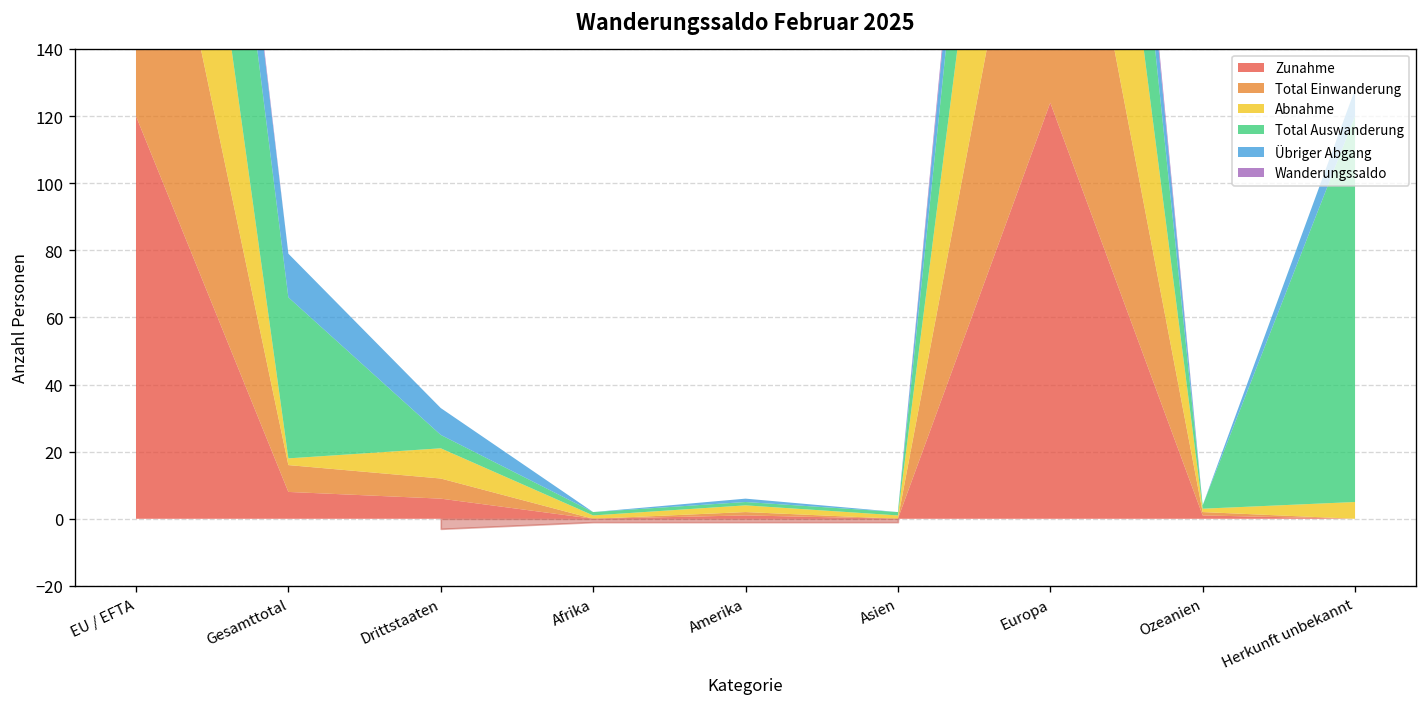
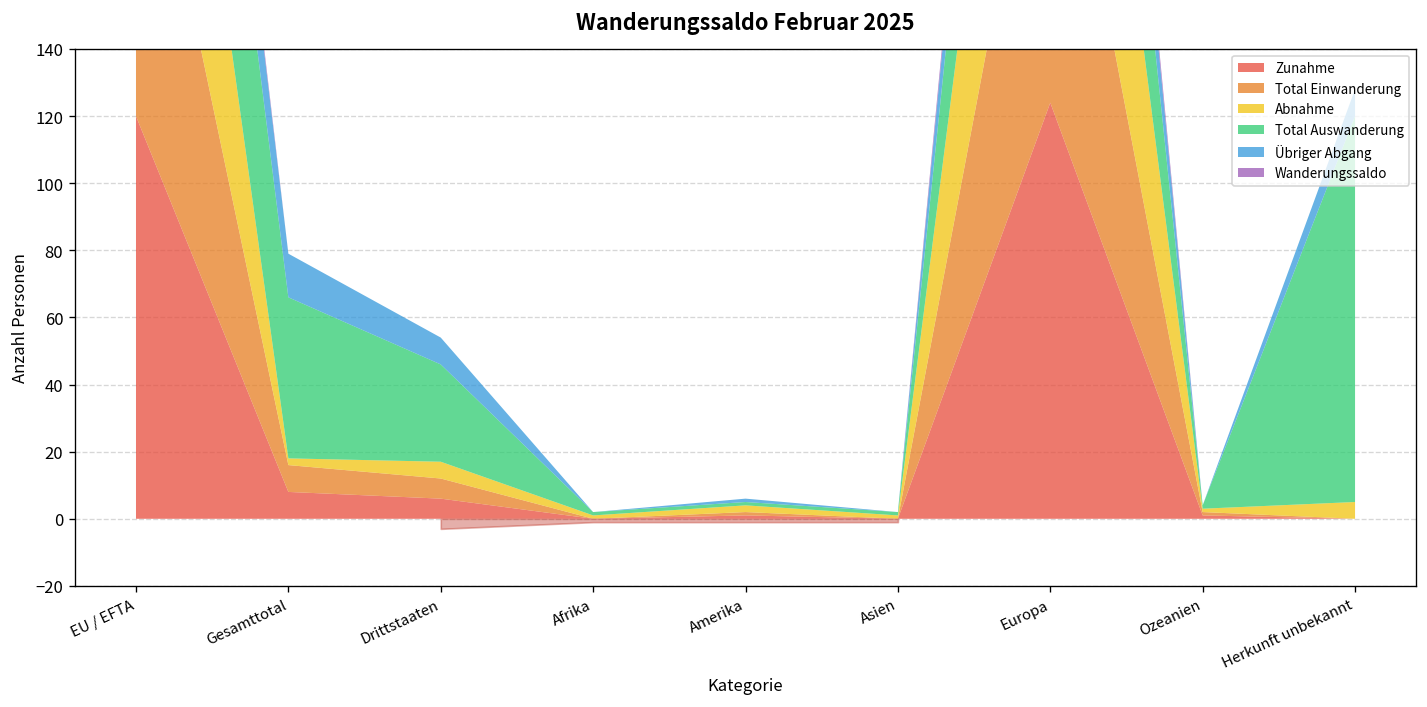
Abnahme, Drittstaaten: 9 -> 5
Total Auswanderung, Drittstaaten: 4 -> 29
